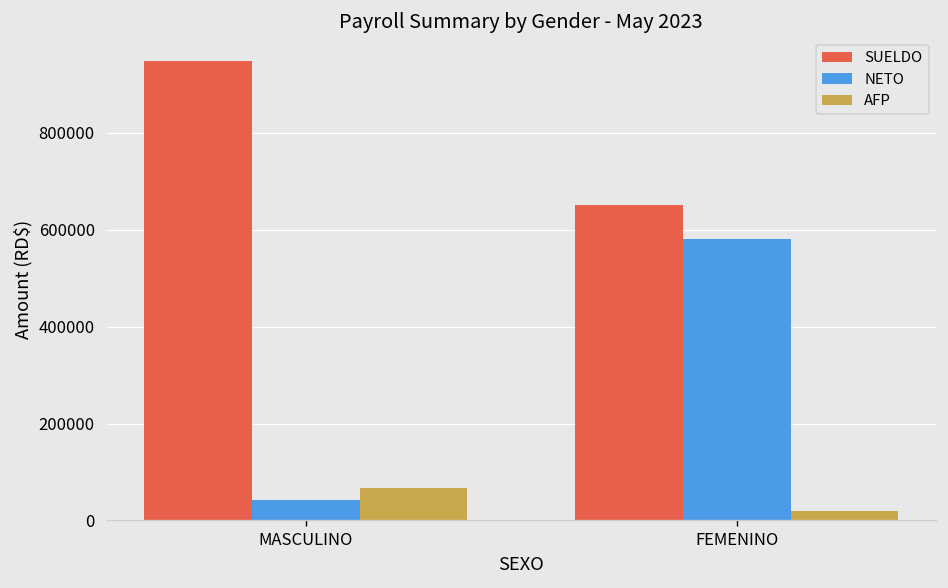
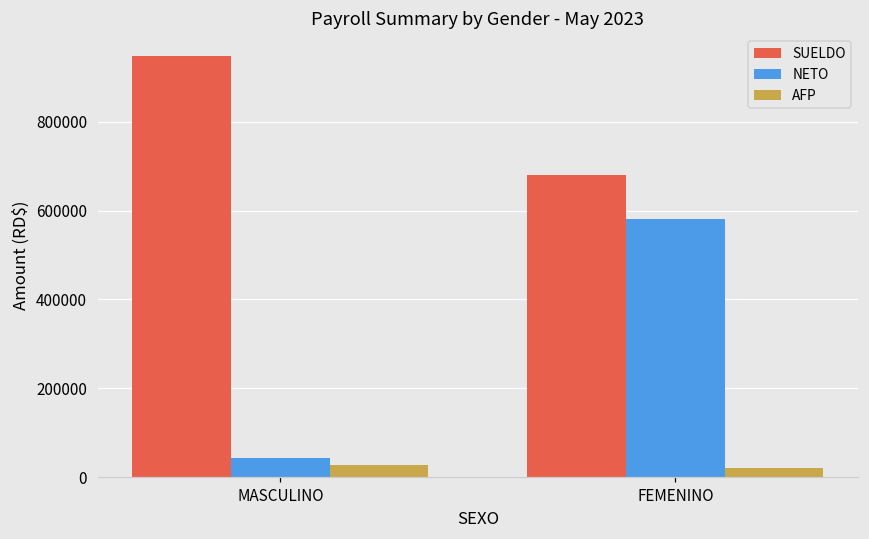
AFP, MASCULINO: 70000 -> 30000
SUELDO, FEMENINO: 650000 -> 680000
